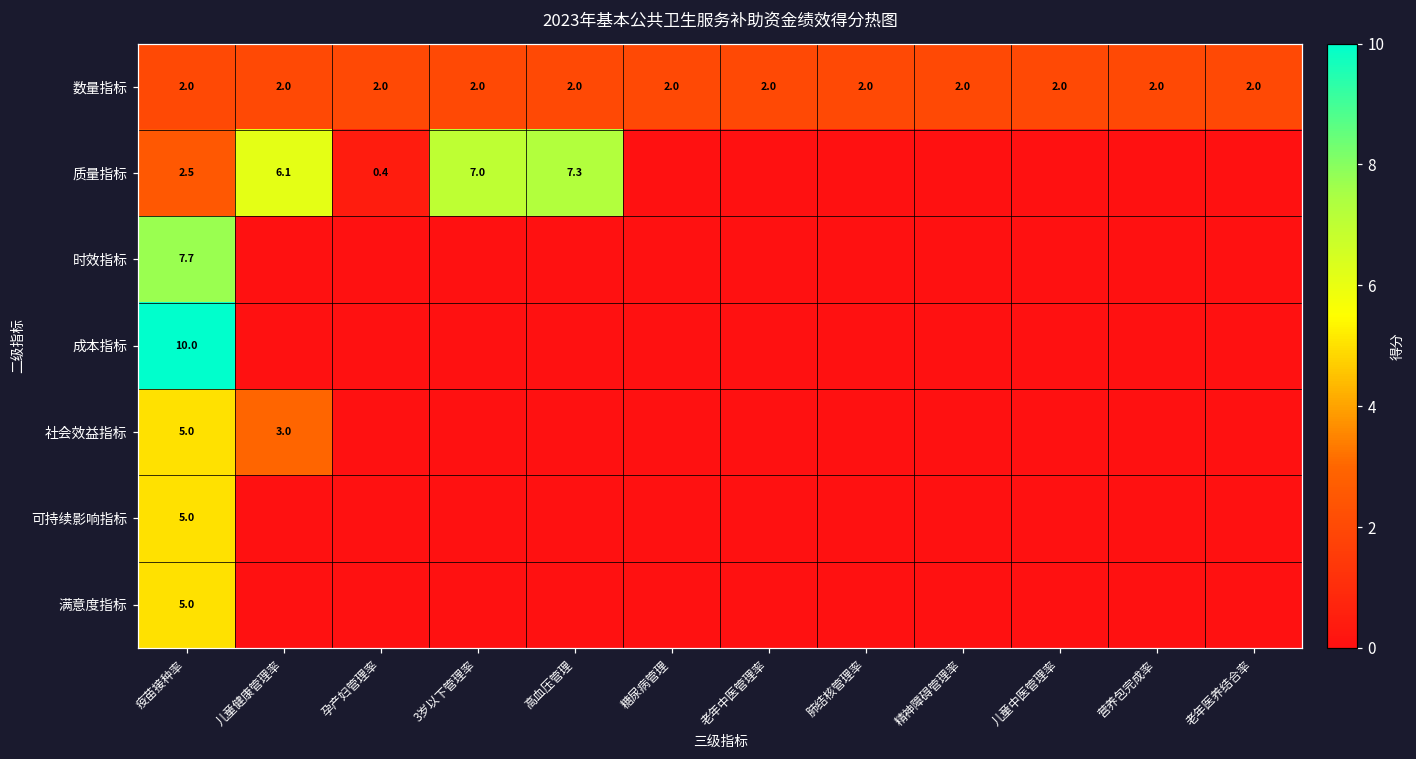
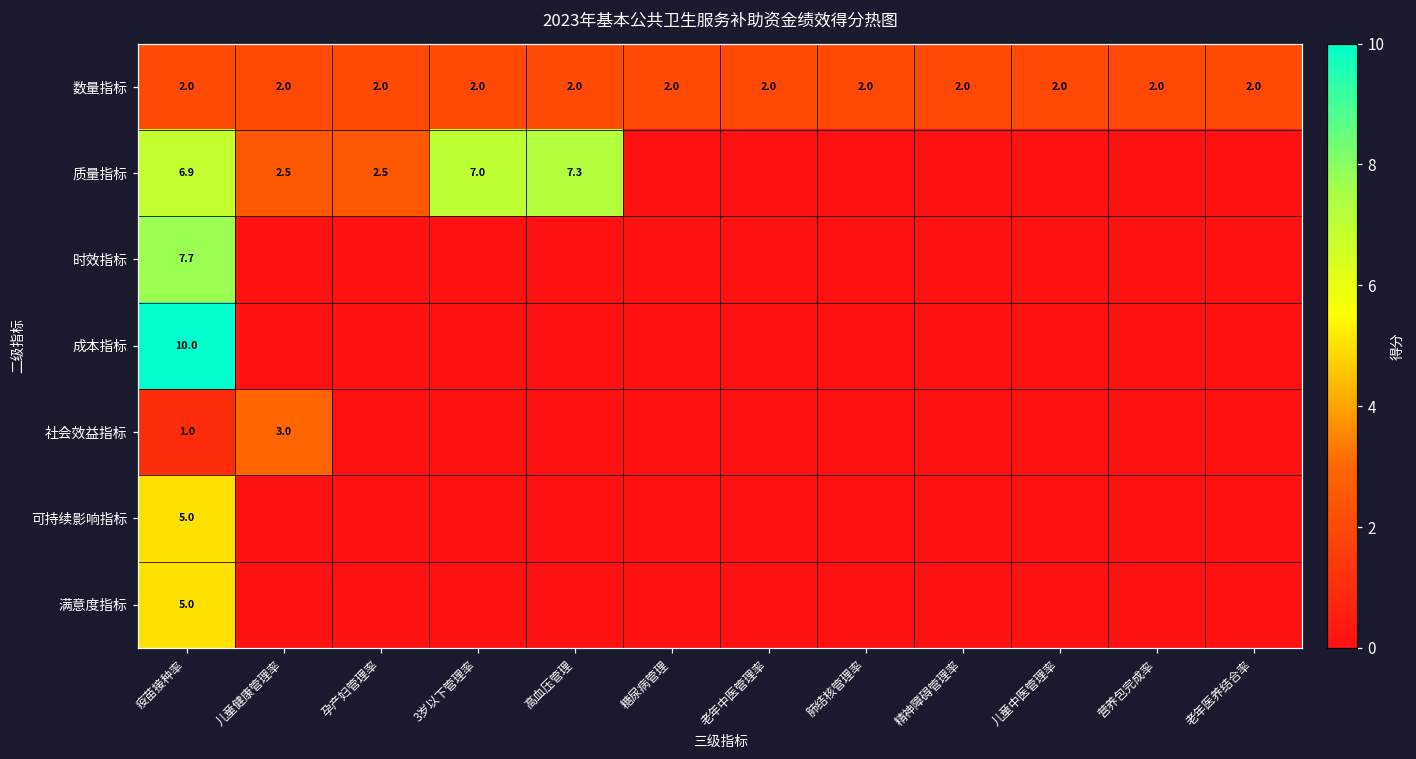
质量指标, 疫苗接种率: 2.5 -> 6.9
质量指标, 儿童健康管理率: 6.1 -> 2.5
质量指标, 孕产妇管理率: 0.4 -> 2.5
社会效益指标, 疫苗接种率: 5.0 -> 1.0
